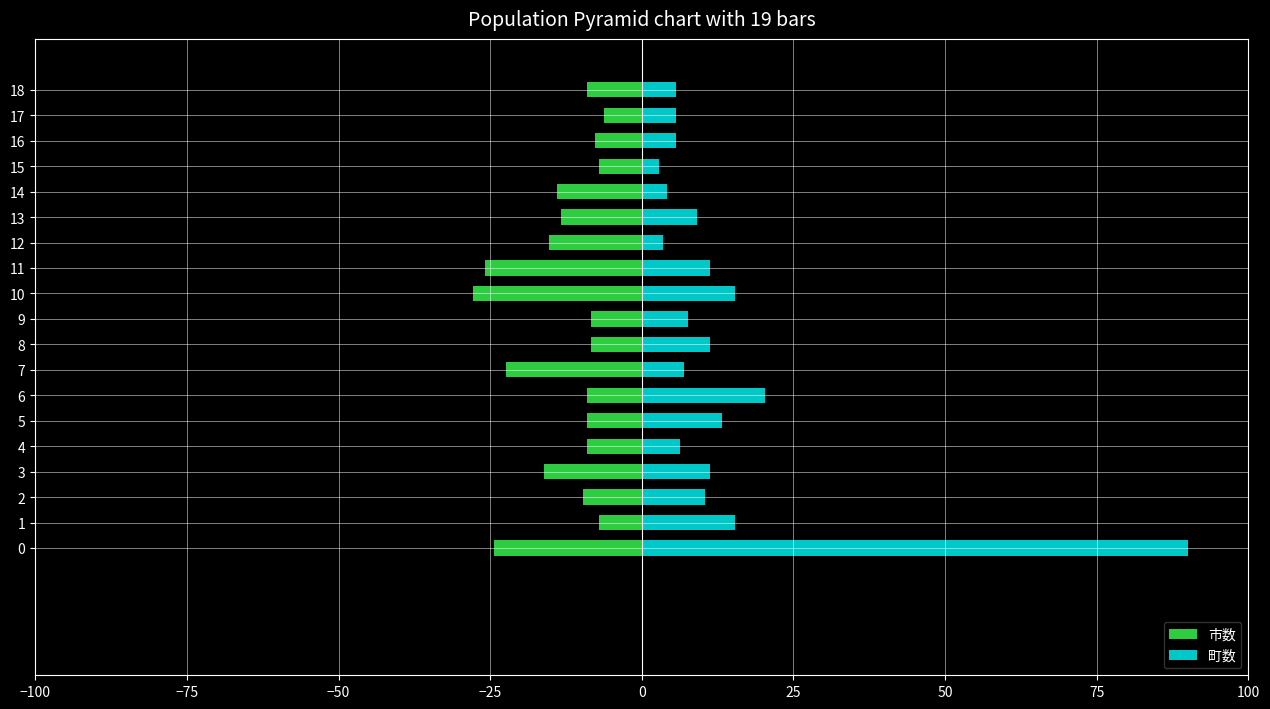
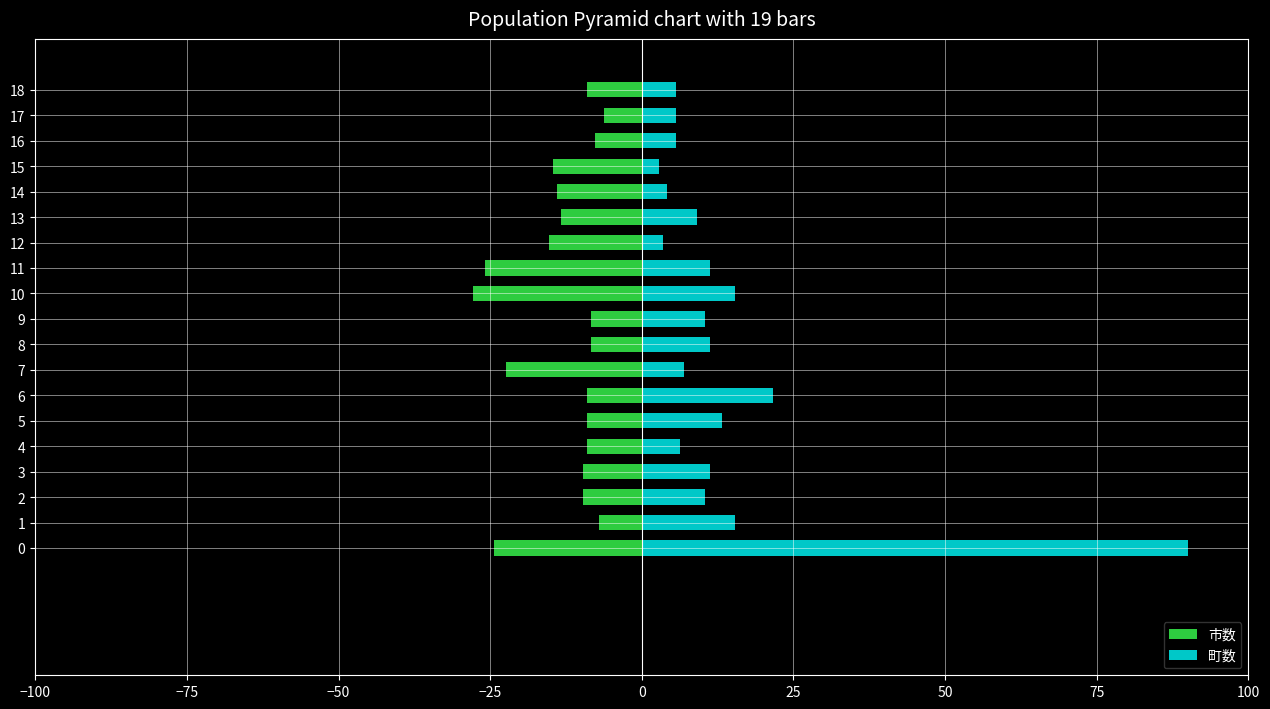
市数, 15: -7 -> -15
町数, 9: 8 -> 10
町数, 6: 20 -> 22
市数, 3: -16 -> -10
